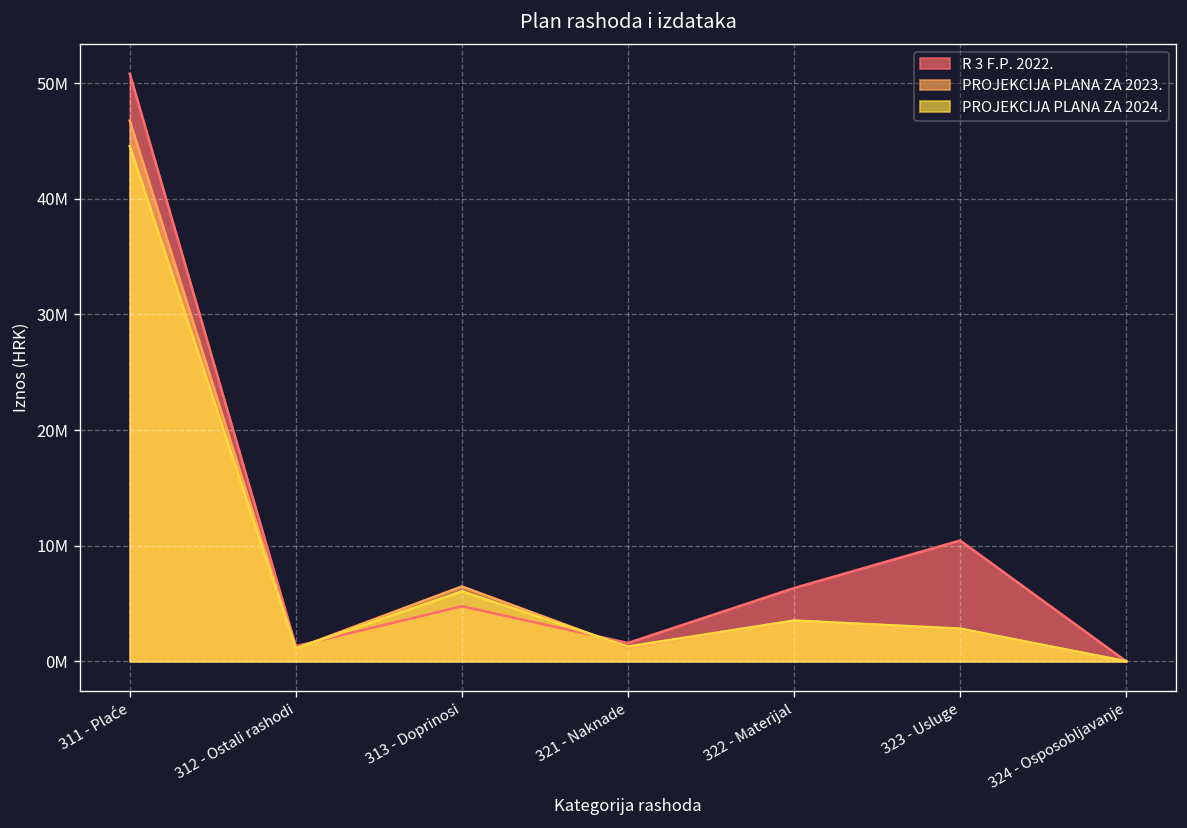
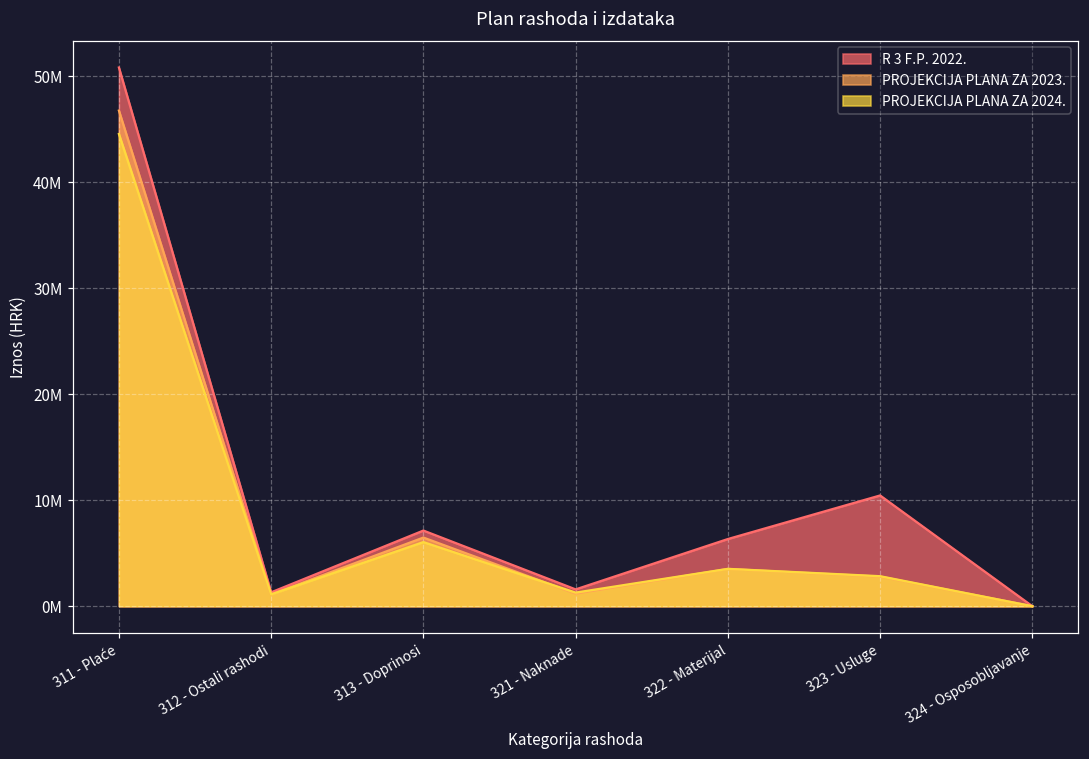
R 3 F.P. 2022., 313 - Doprinosi: 5000000 -> 7000000
